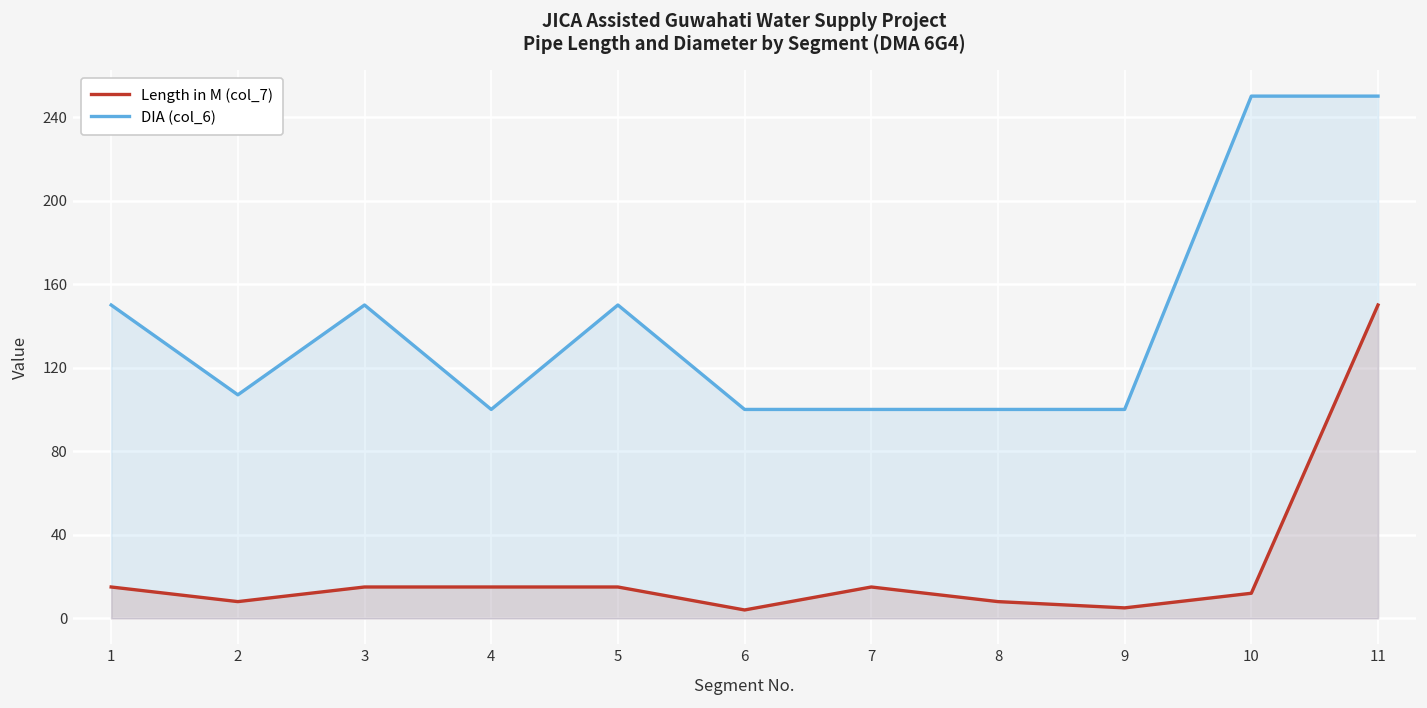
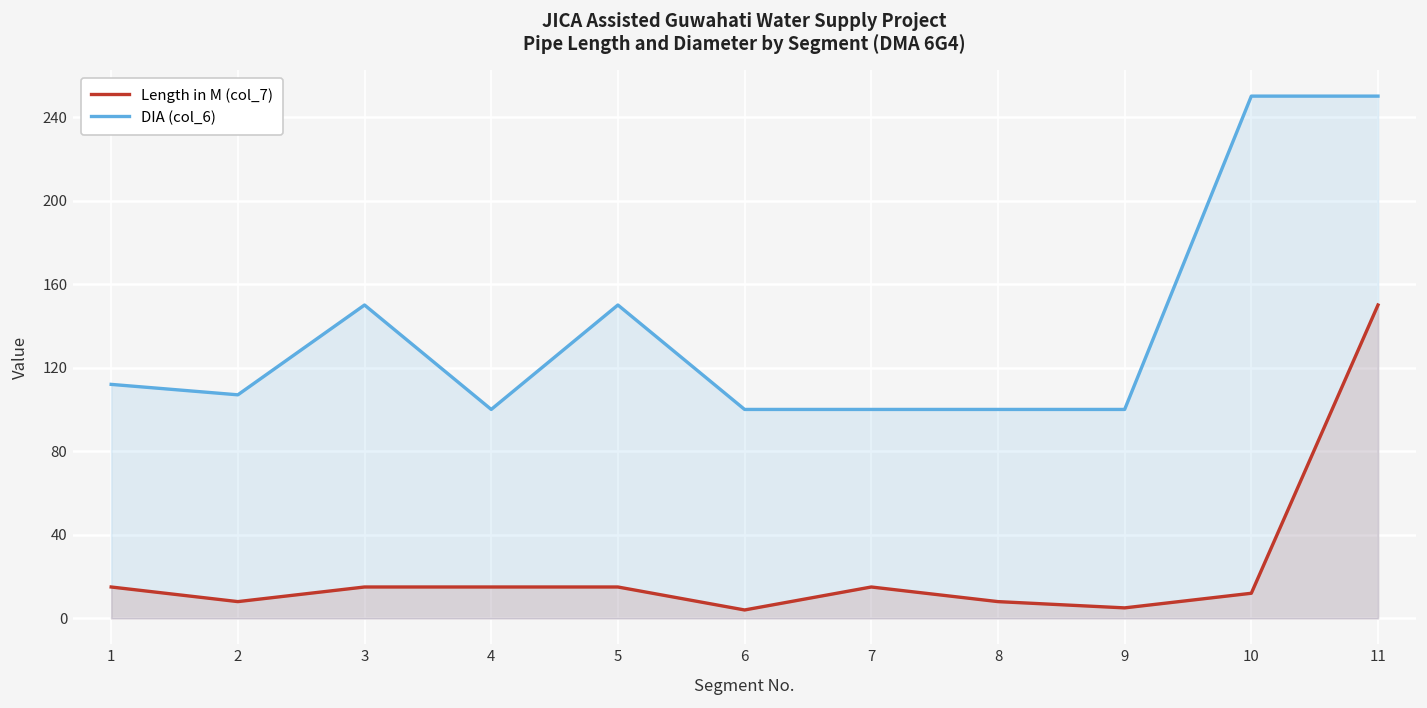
DIA (col_6), 1: 150 -> 112
